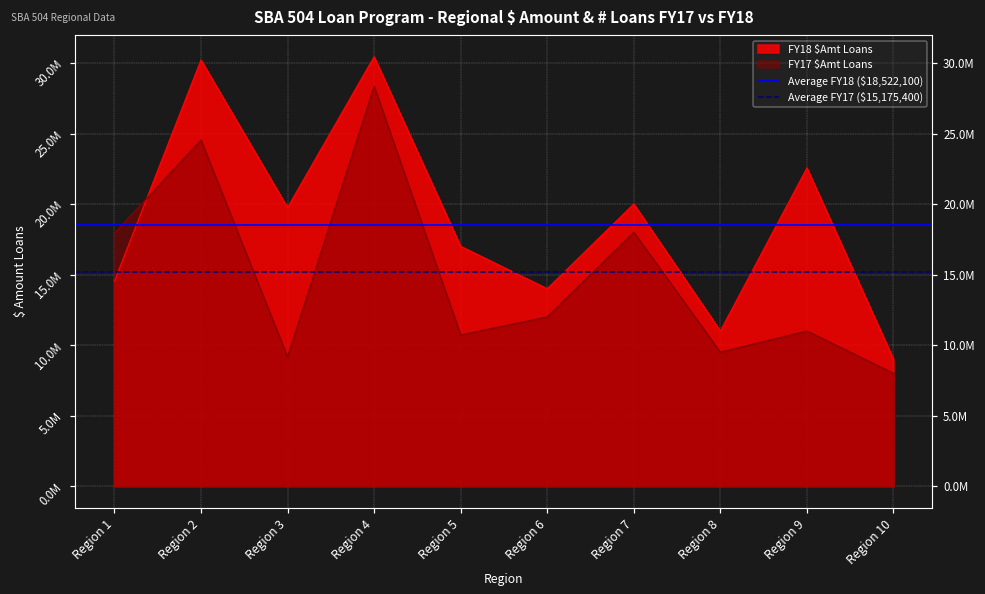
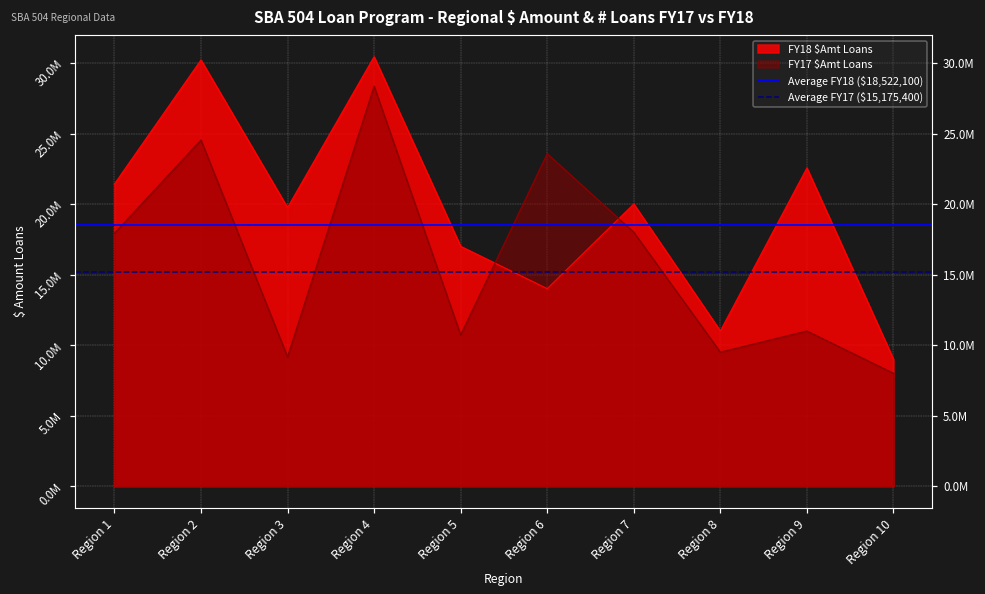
FY18 $Amt Loans, Region 1: 14500000 -> 21400000
FY17 $Amt Loans, Region 6: 12000000 -> 23600000
